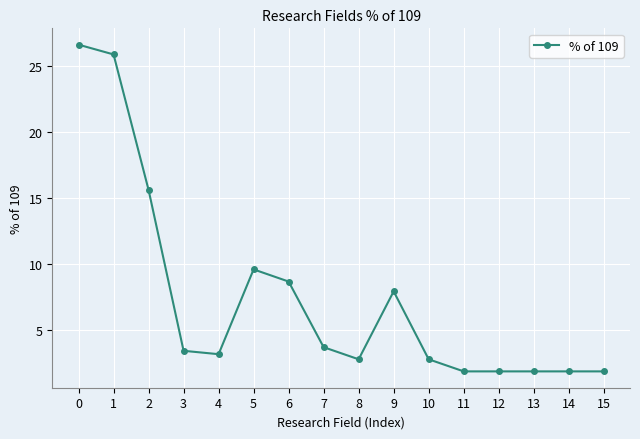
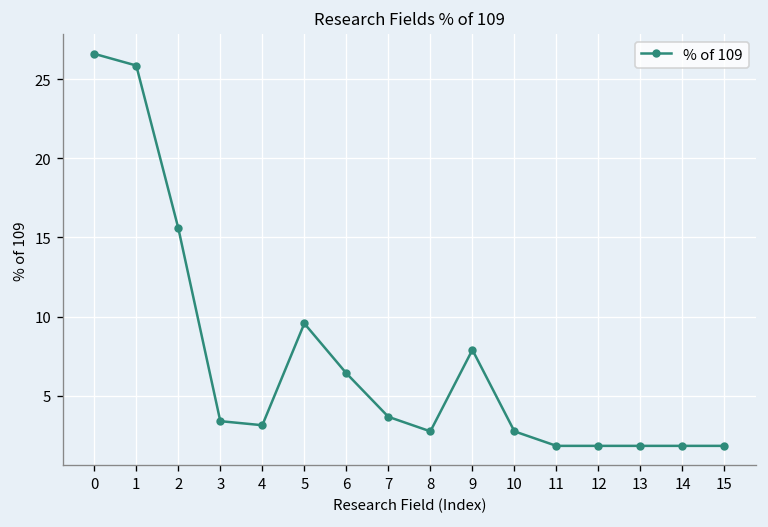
6: 8.6 -> 6.4
